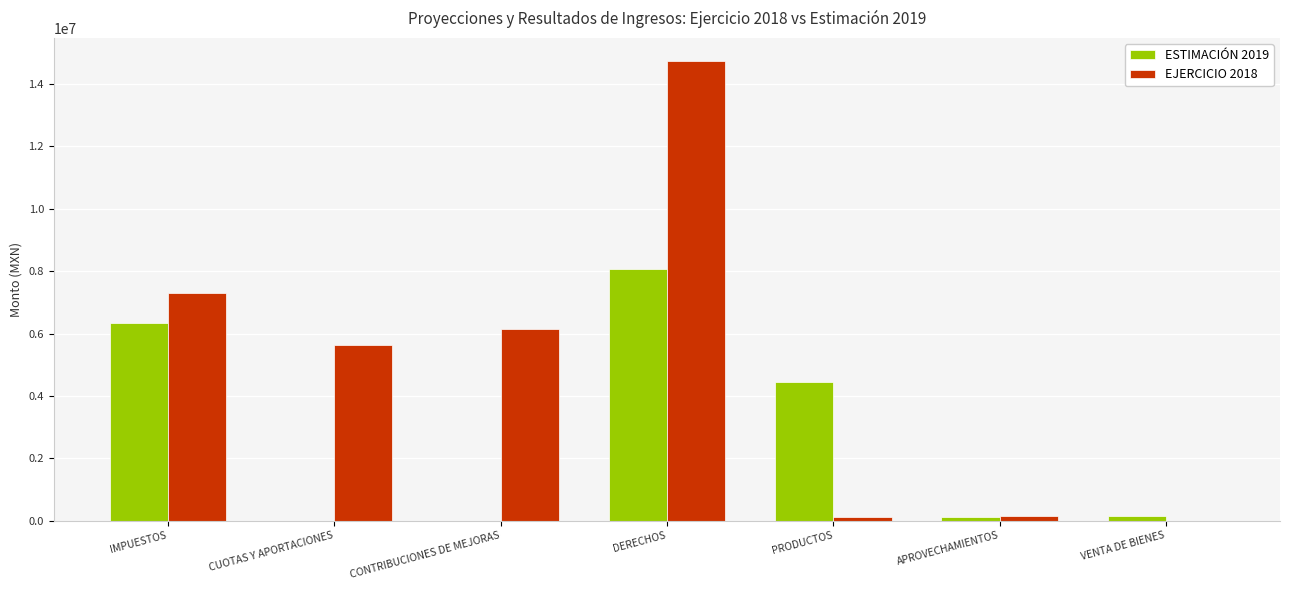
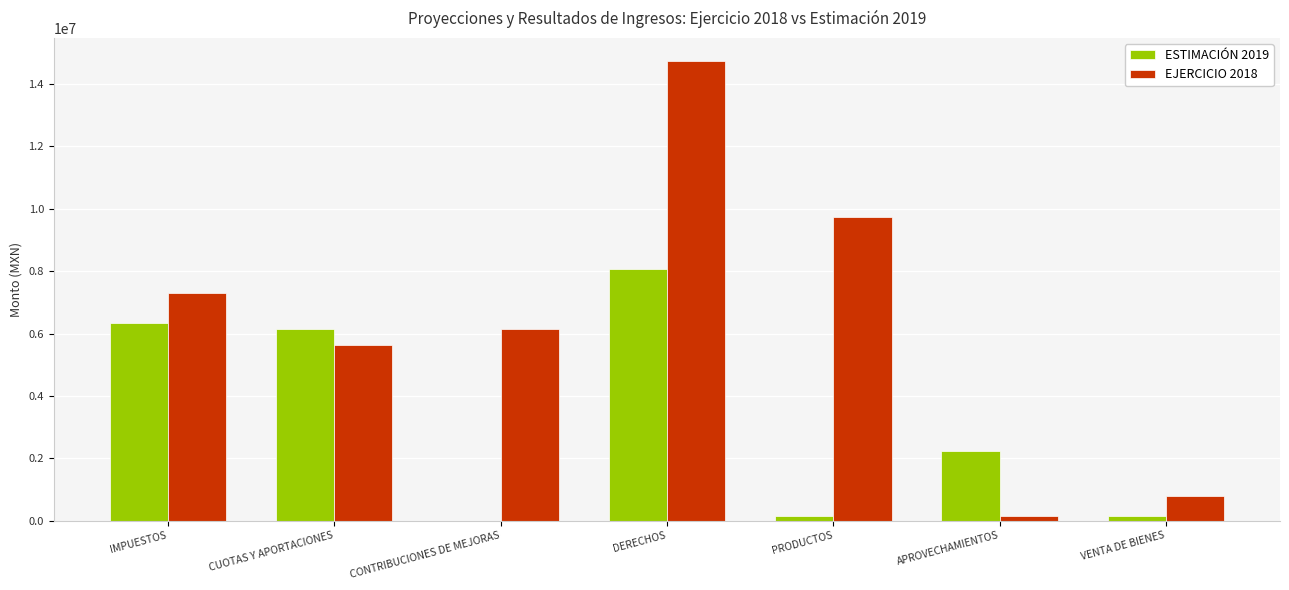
ESTIMACIÓN 2019, CUOTAS Y APORTACIONES: 0 -> 6100000
ESTIMACIÓN 2019, PRODUCTOS: 4400000 -> 100000
EJERCICIO 2018, PRODUCTOS: 100000 -> 9700000
ESTIMACIÓN 2019, APROVECHAMIENTOS: 100000 -> 2200000
EJERCICIO 2018, VENTA DE BIENES: 0 -> 800000
